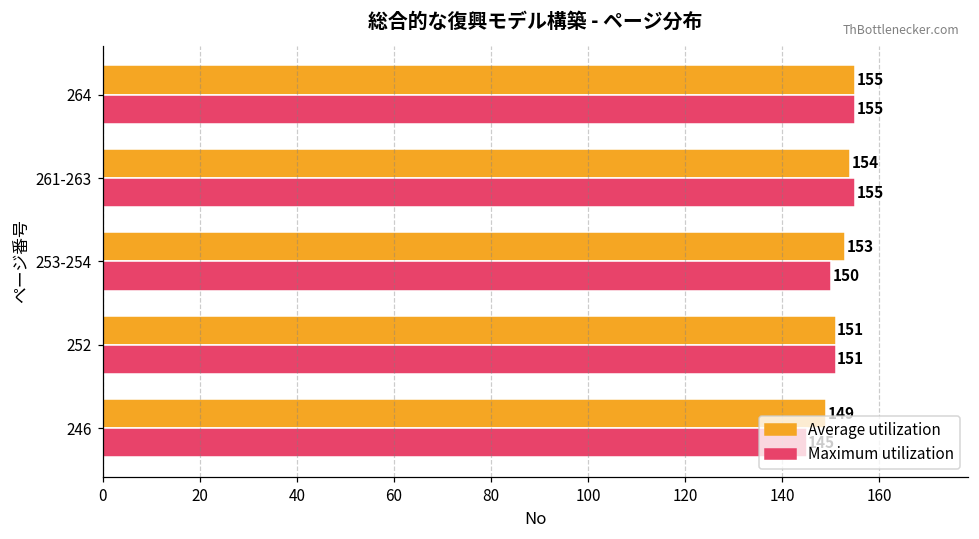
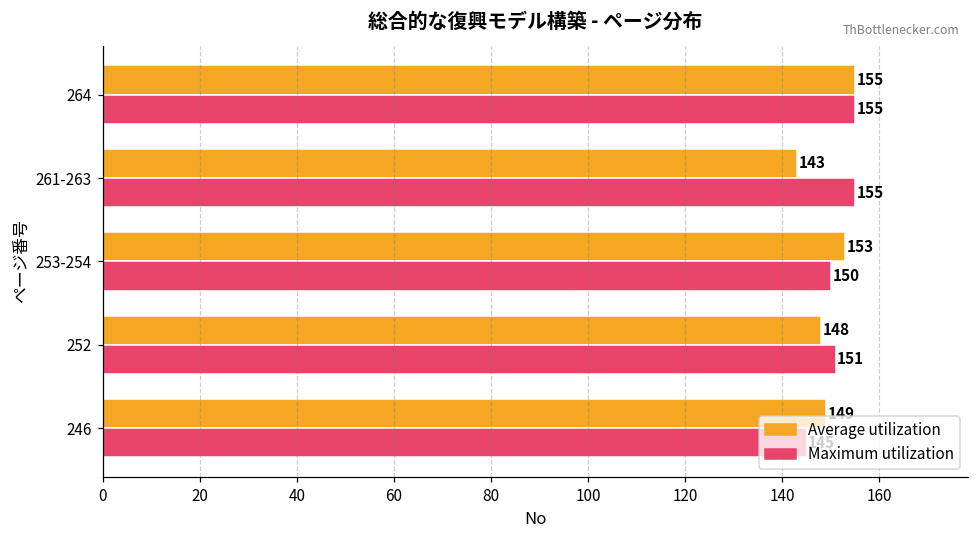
Average utilization, 261-263: 154 -> 143
Average utilization, 252: 151 -> 148
